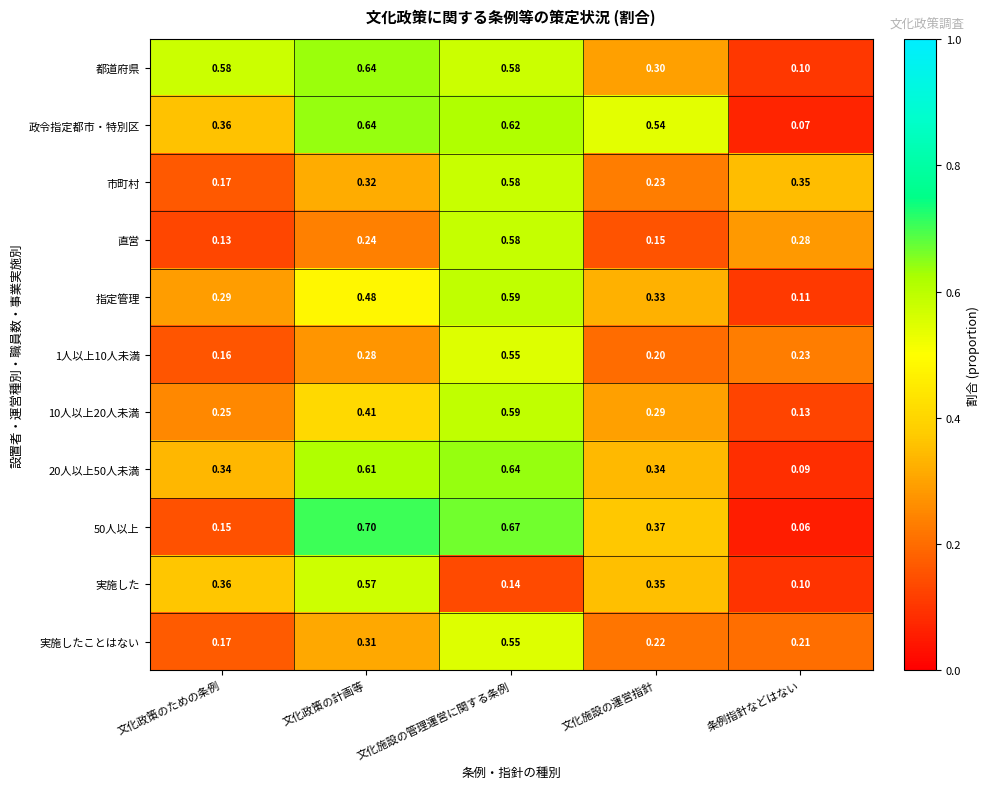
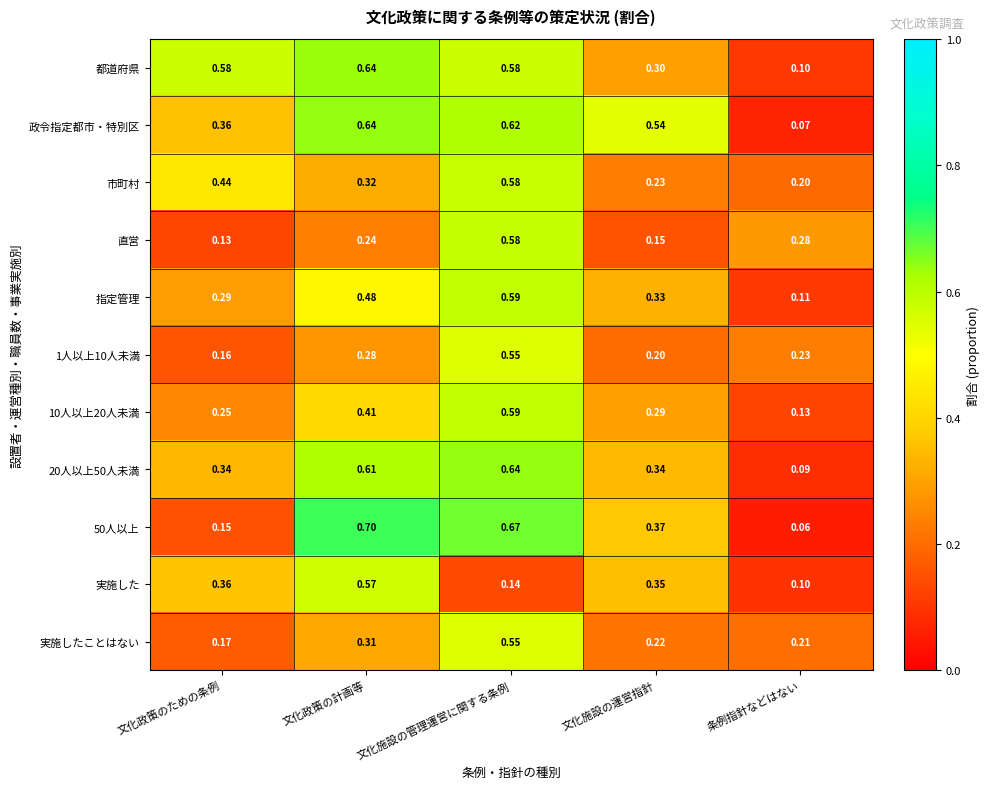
市町村, 文化政策のための条例: 0.17 -> 0.44
市町村, 条例指針などはない: 0.35 -> 0.20
